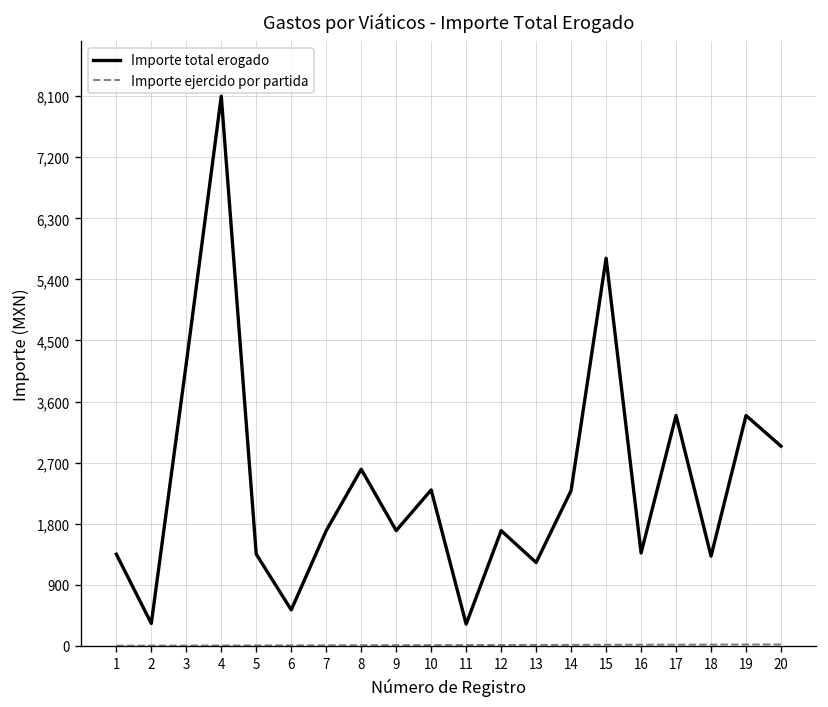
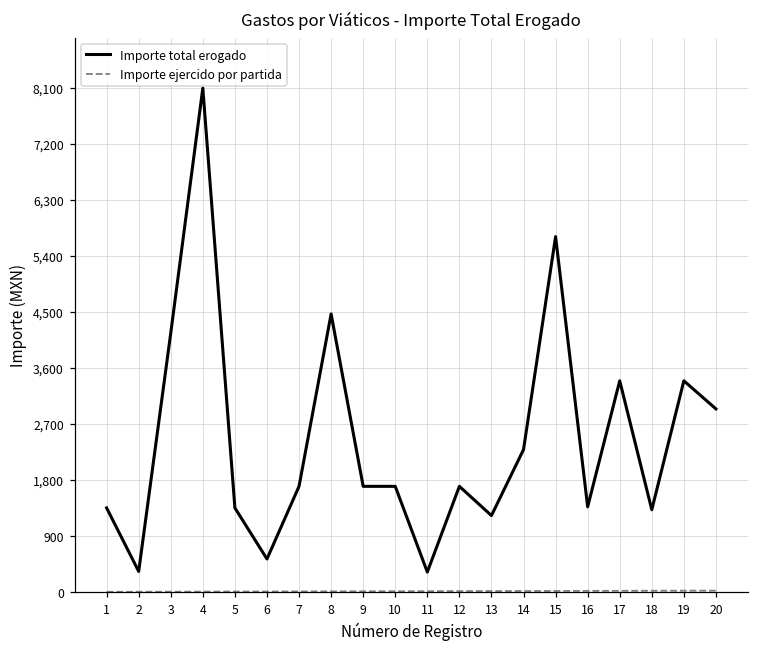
Importe total erogado, 8: 2,600 -> 4,500
Importe total erogado, 10: 2,300 -> 1,700
